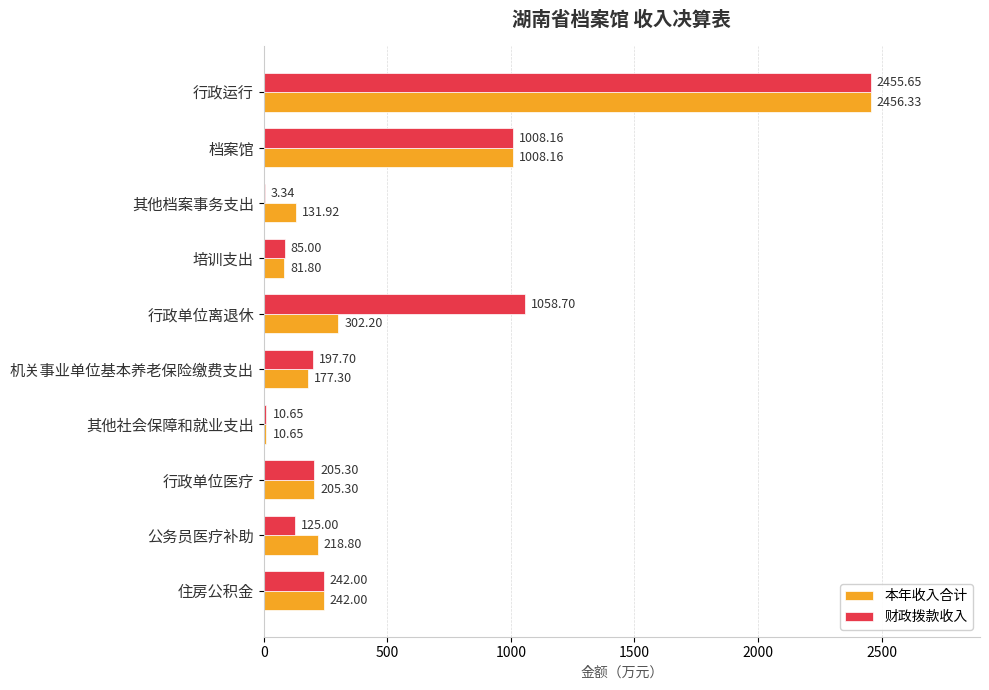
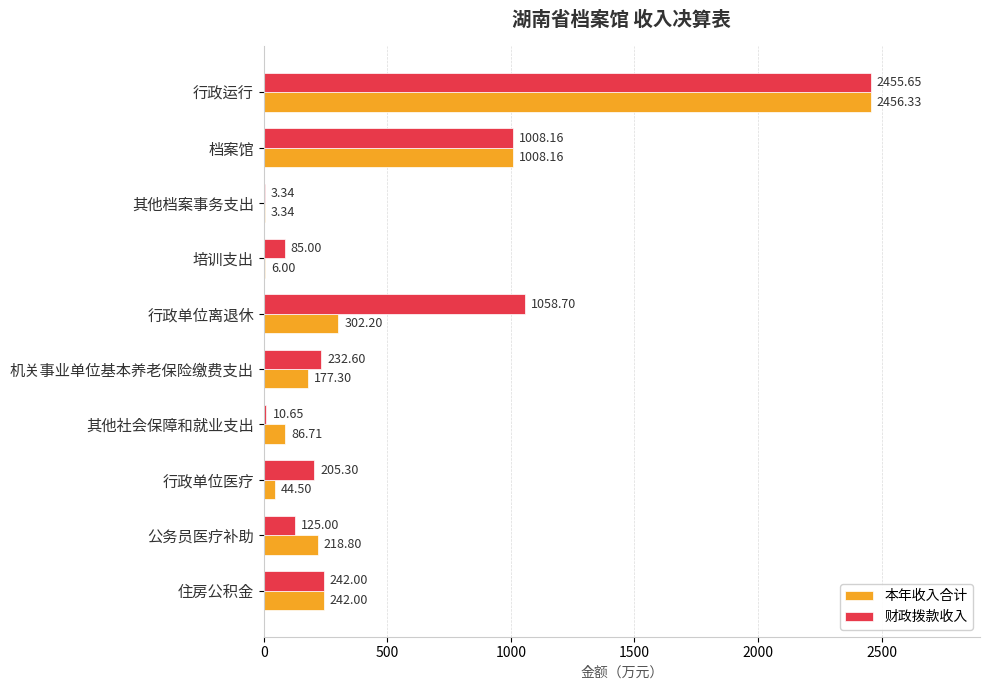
本年收入合计, 其他档案事务支出: 131.92 -> 3.34
本年收入合计, 培训支出: 81.80 -> 6.00
财政拨款收入, 机关事业单位基本养老保险缴费支出: 197.70 -> 232.60
本年收入合计, 其他社会保障和就业支出: 10.65 -> 86.71
本年收入合计, 行政单位医疗: 205.30 -> 44.50
